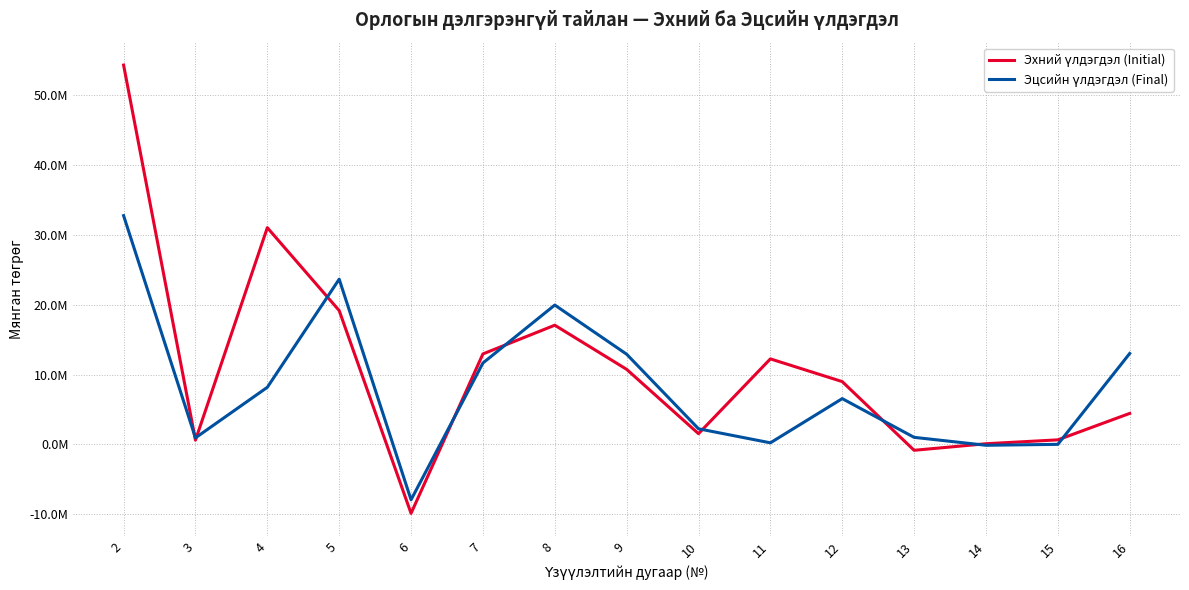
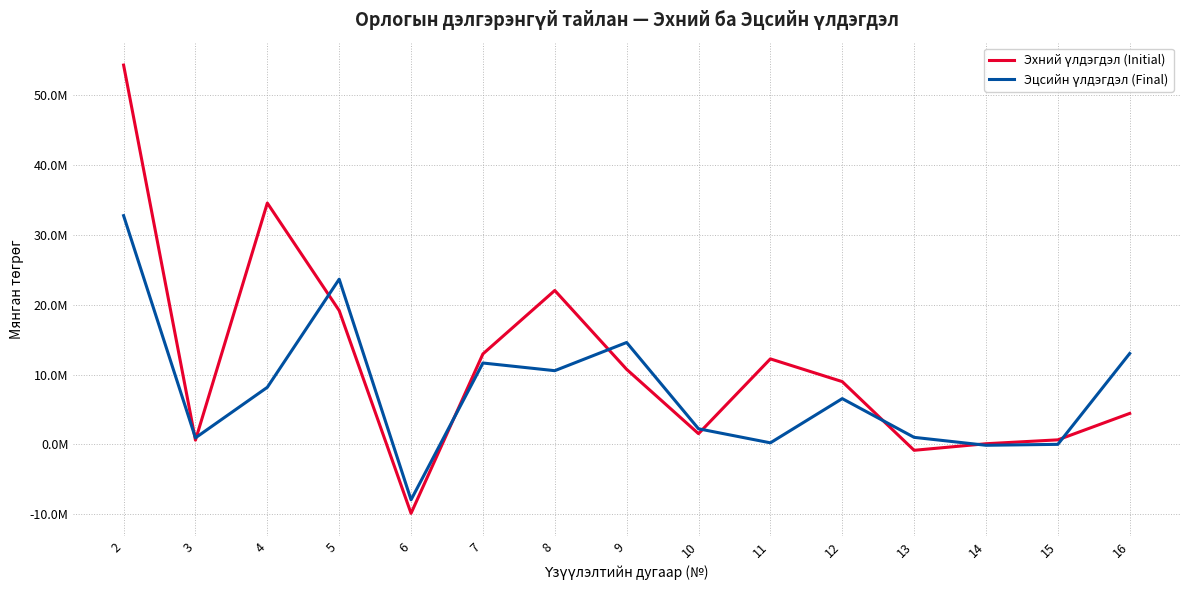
Эхний үлдэгдэл (Initial), 4: 31000000 -> 35000000
Эхний үлдэгдэл (Initial), 8: 17000000 -> 22000000
Эцсийн үлдэгдэл (Final), 8: 20000000 -> 11000000
Эцсийн үлдэгдэл (Final), 9: 13000000 -> 15000000
